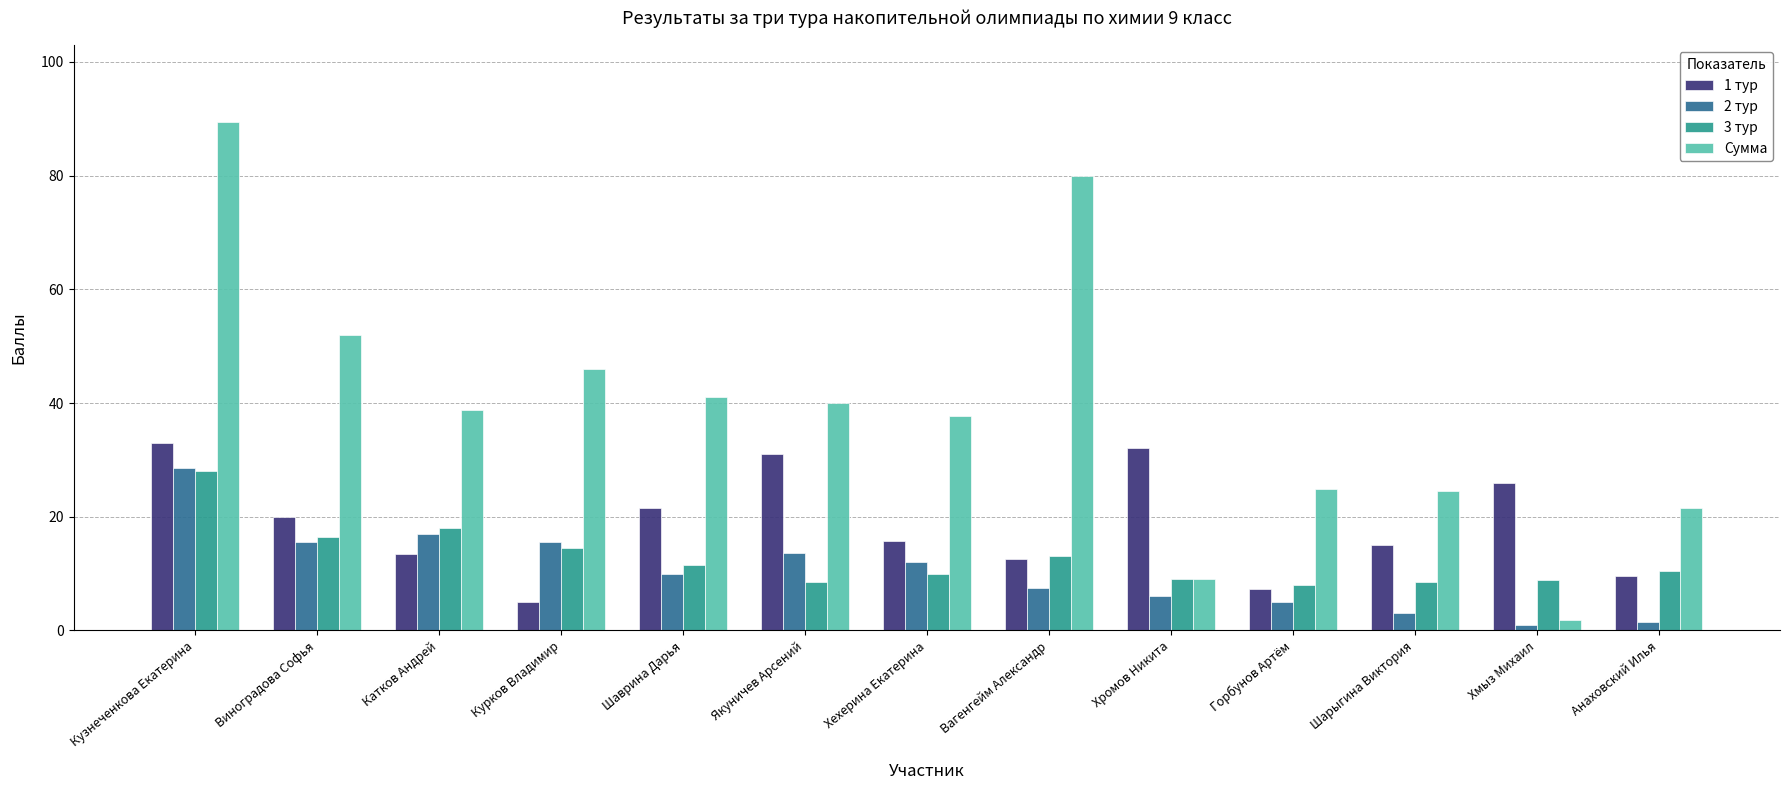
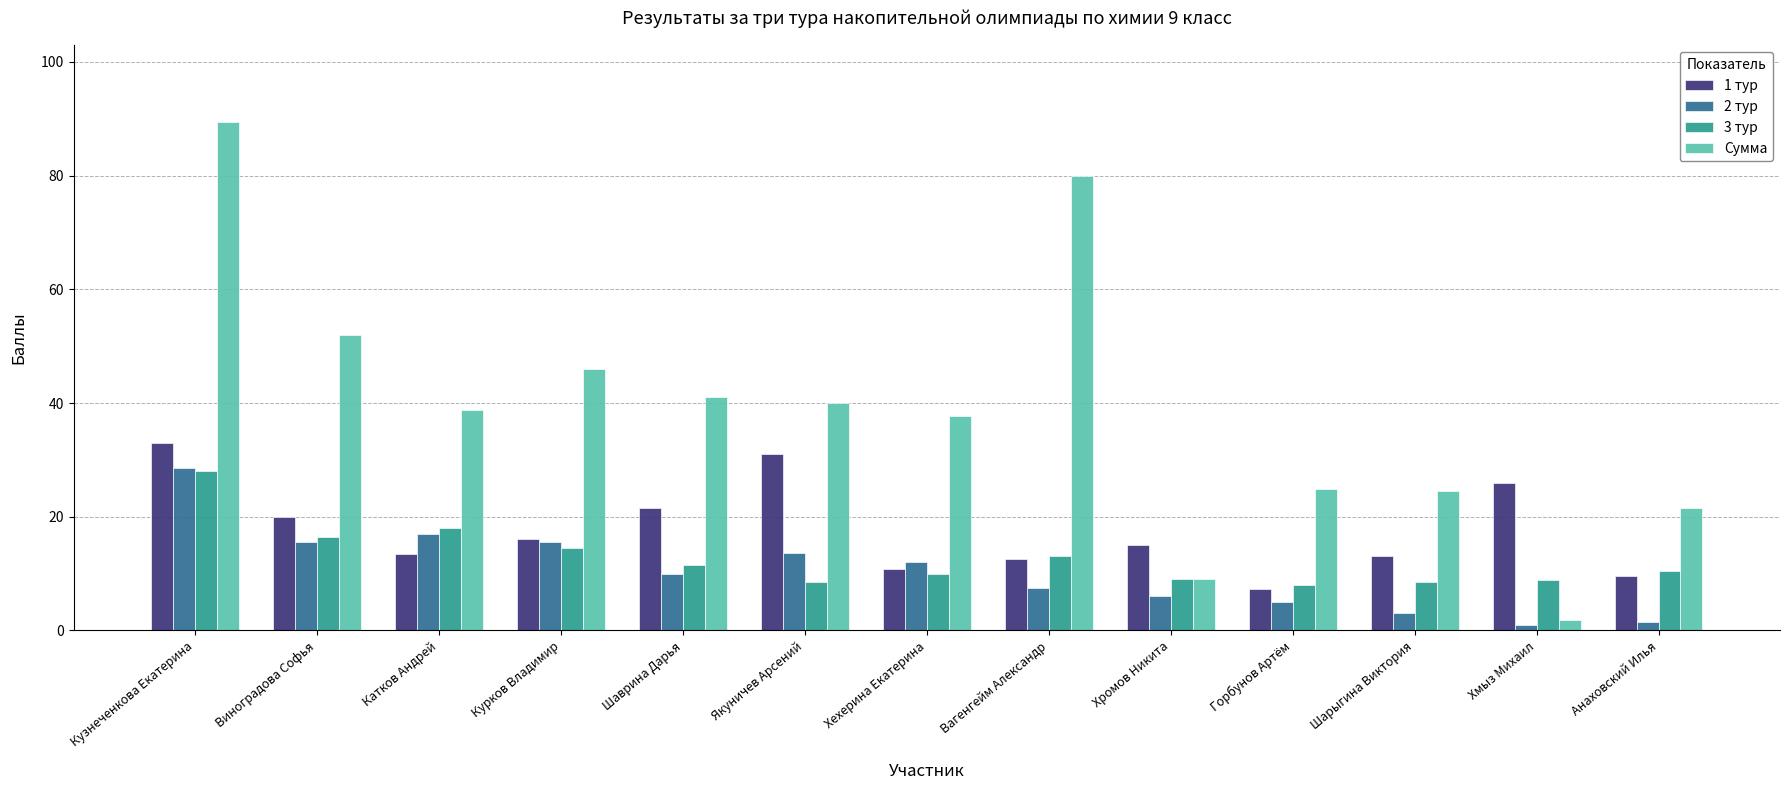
1 тур, Курков Владимир: 5 -> 16
1 тур, Хехерина Екатерина: 16 -> 11
1 тур, Хромов Никита: 32 -> 15
1 тур, Шарыгина Виктория: 15 -> 13
